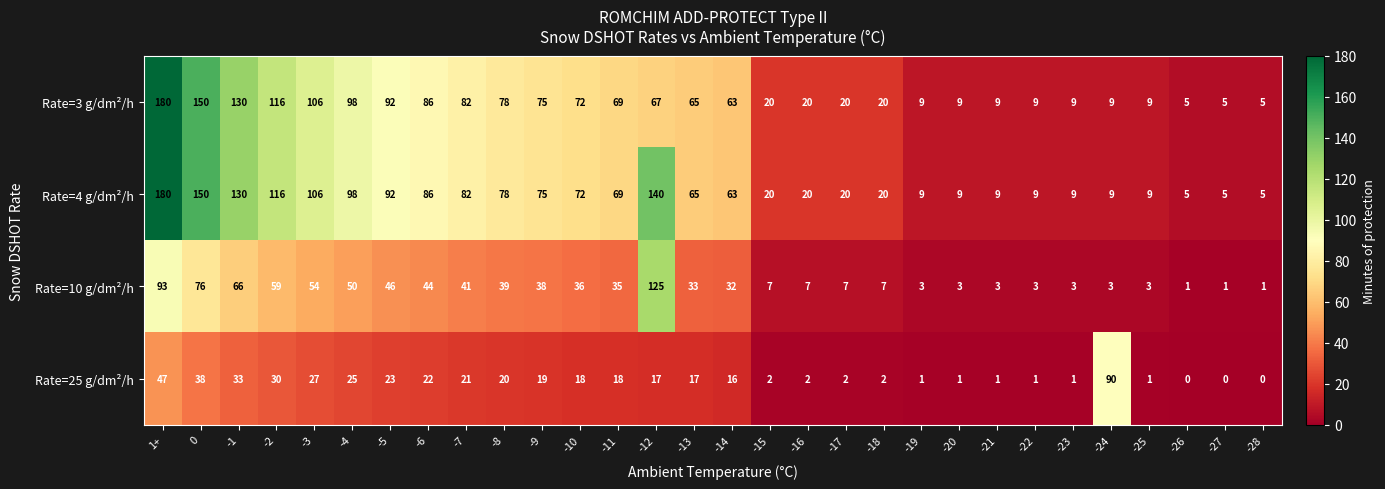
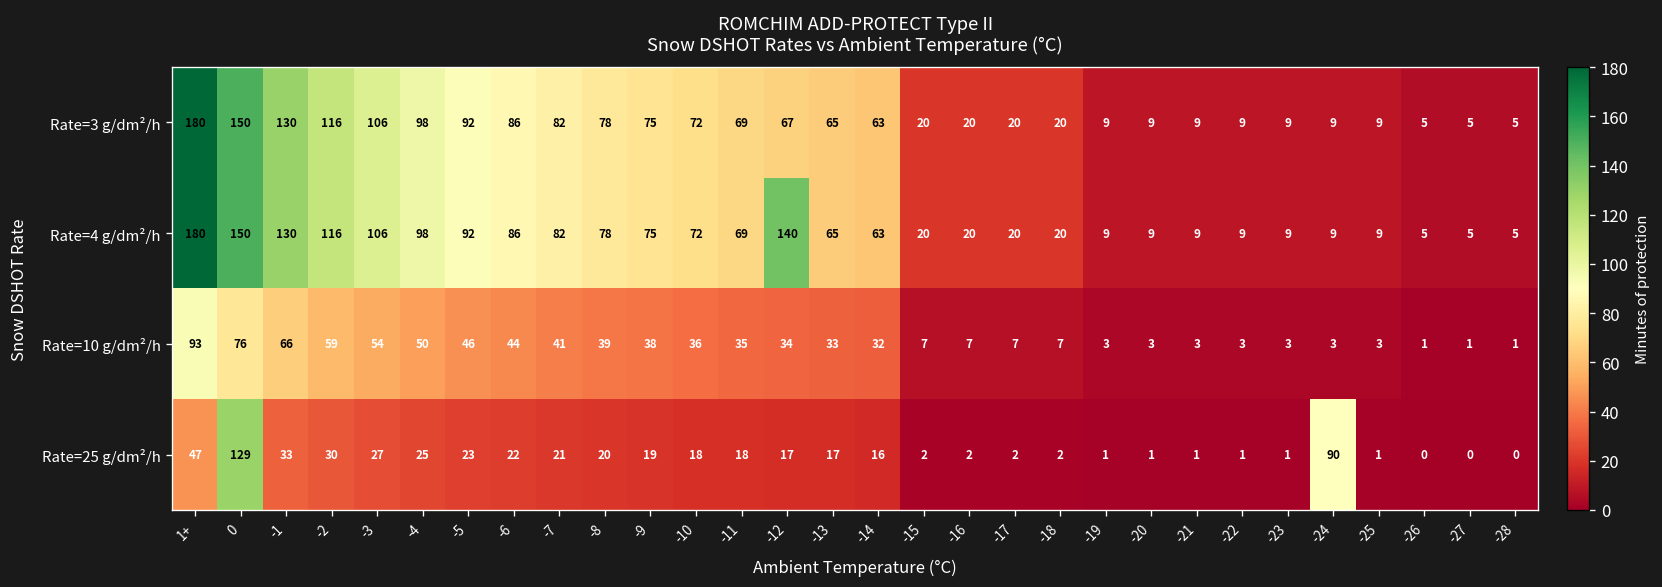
Rate=10 g/dm²/h, -12: 125 -> 34
Rate=25 g/dm²/h, 0: 38 -> 129
